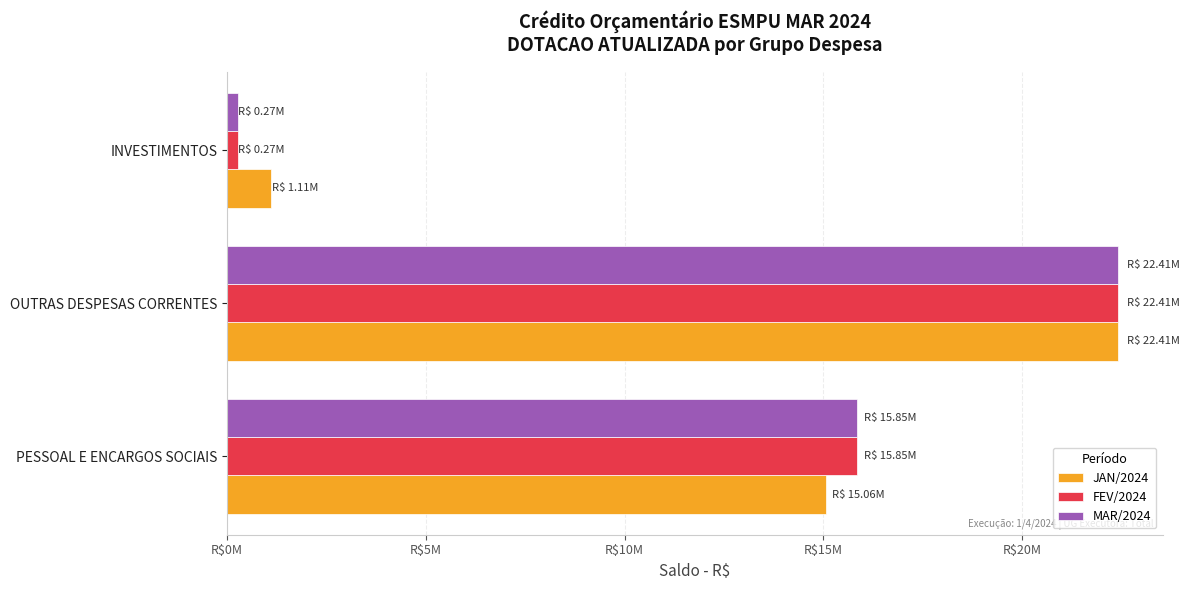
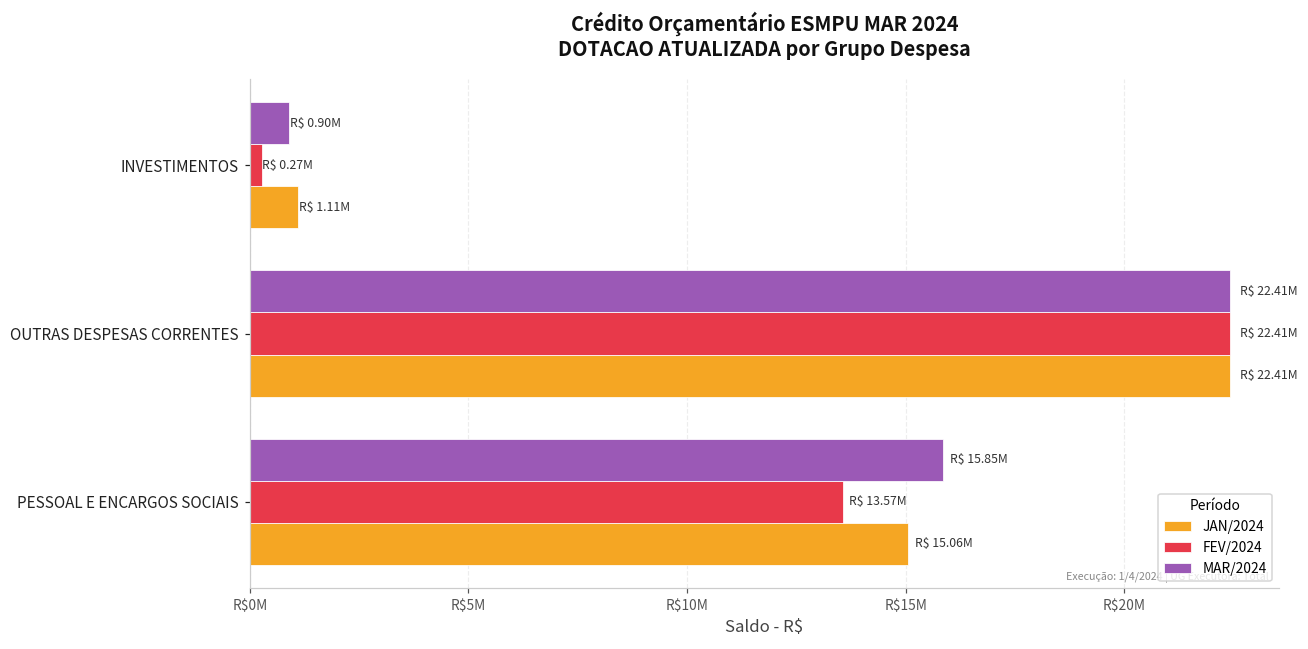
MAR/2024, INVESTIMENTOS: 0.27M -> 0.90M
FEV/2024, PESSOAL E ENCARGOS SOCIAIS: 15.85M -> 13.57M
